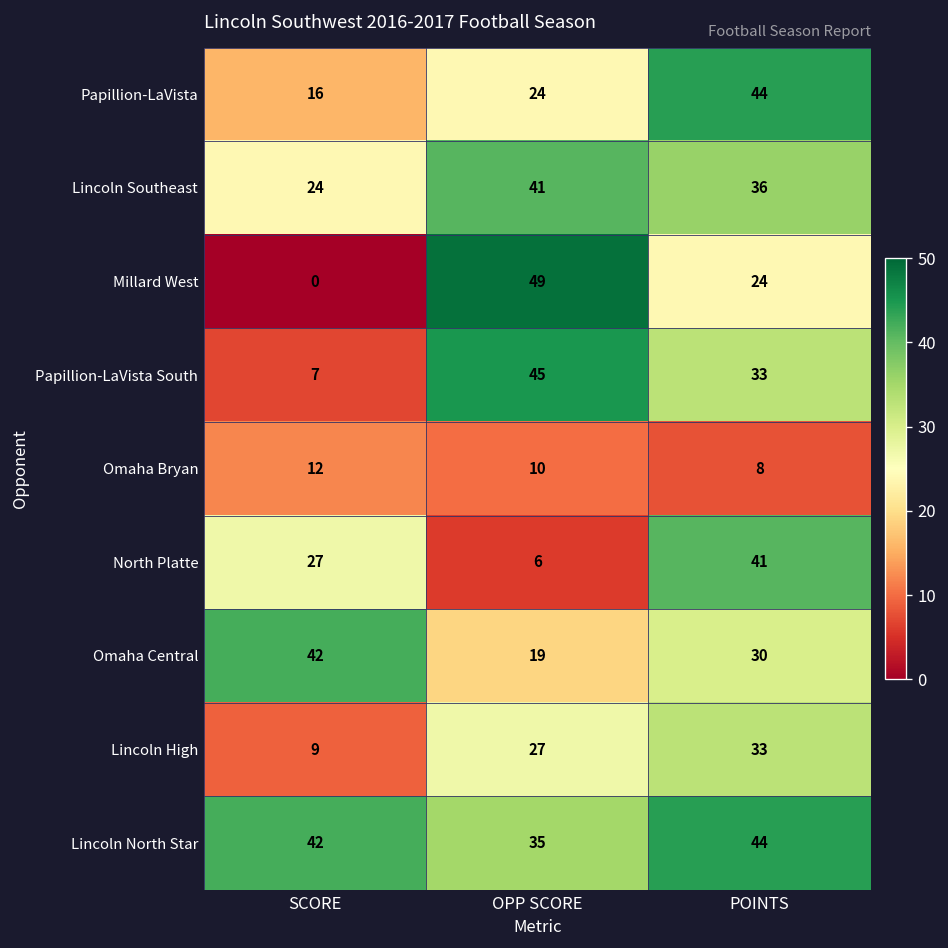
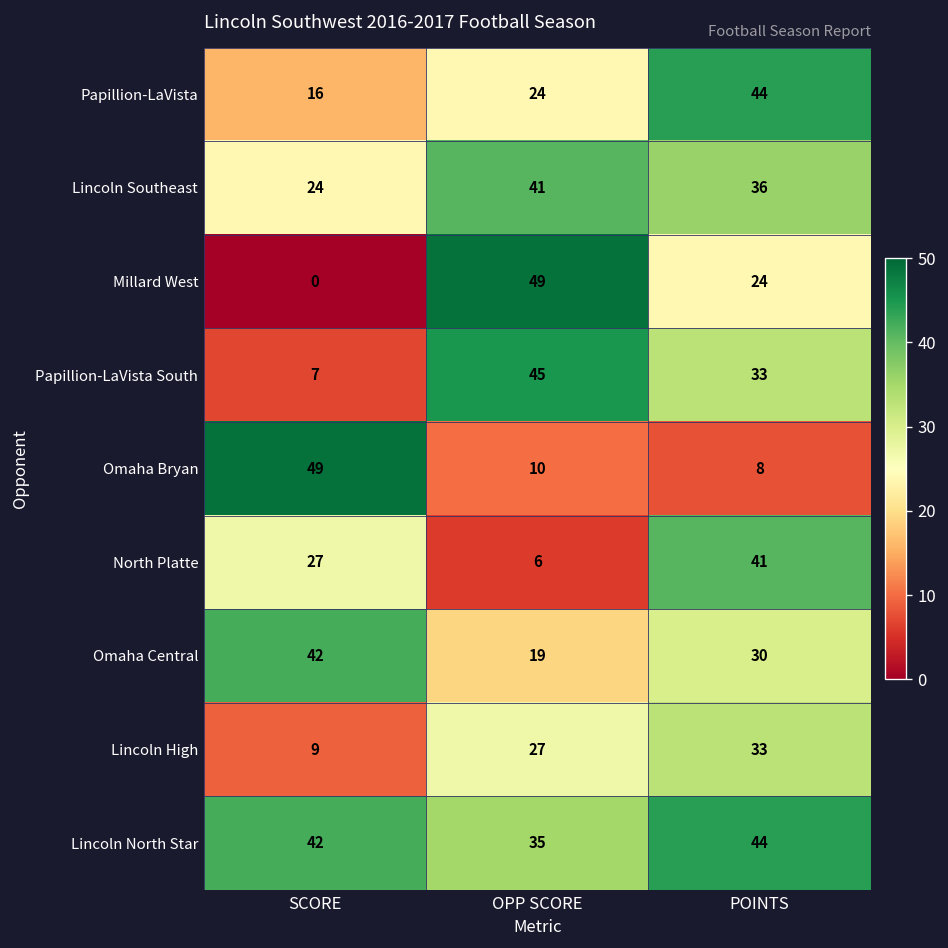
Omaha Bryan, SCORE: 12 -> 49
